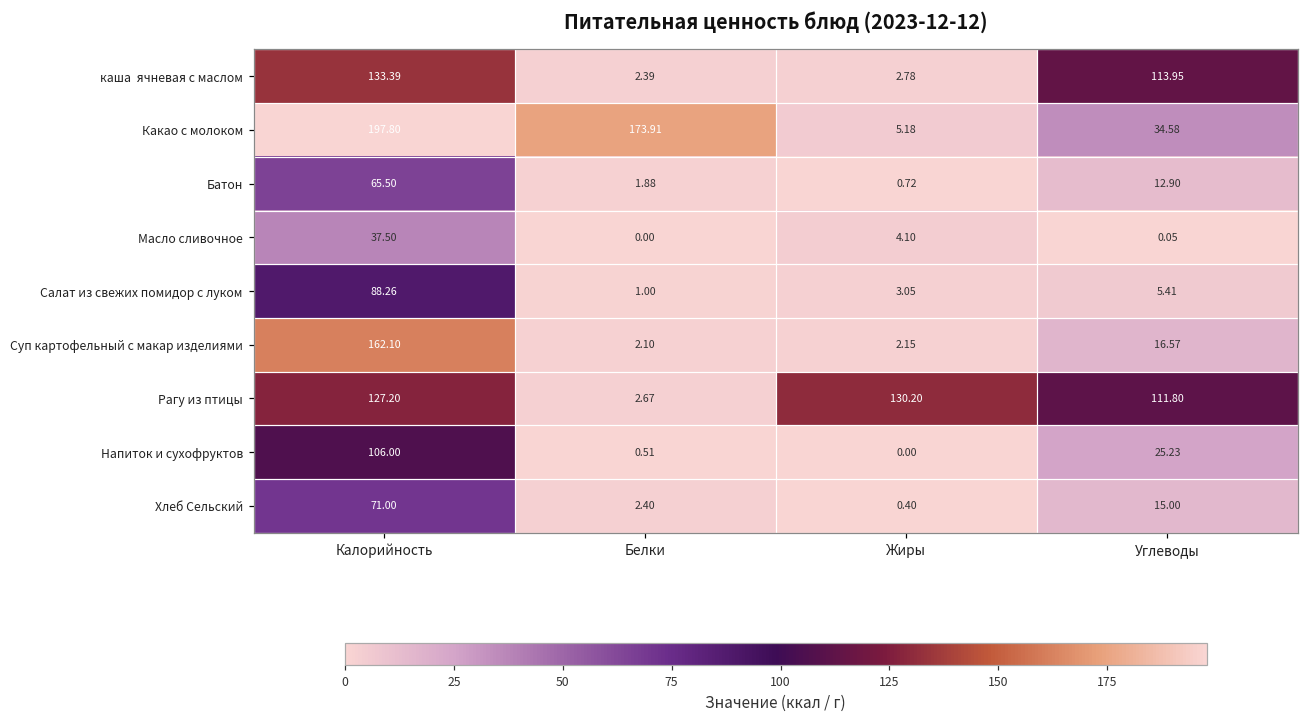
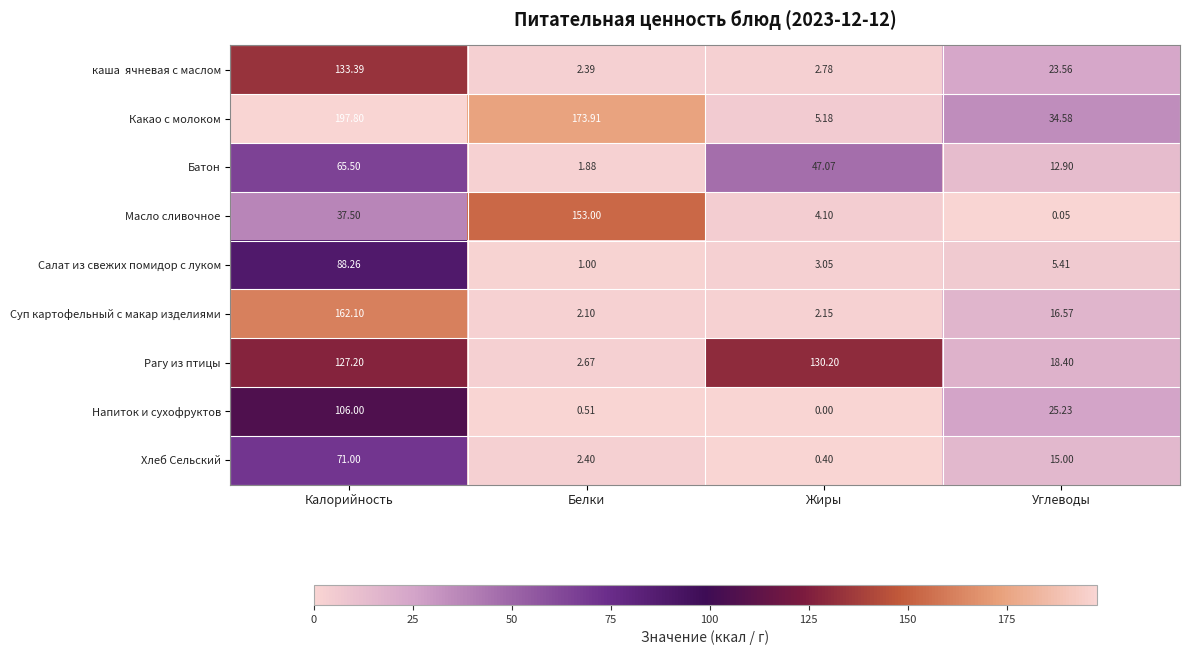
каша ячневая с маслом, Углеводы: 113.95 -> 23.56
Батон, Жиры: 0.72 -> 47.07
Масло сливочное, Белки: 0.00 -> 153.00
Рагу из птицы, Углеводы: 111.80 -> 18.40
